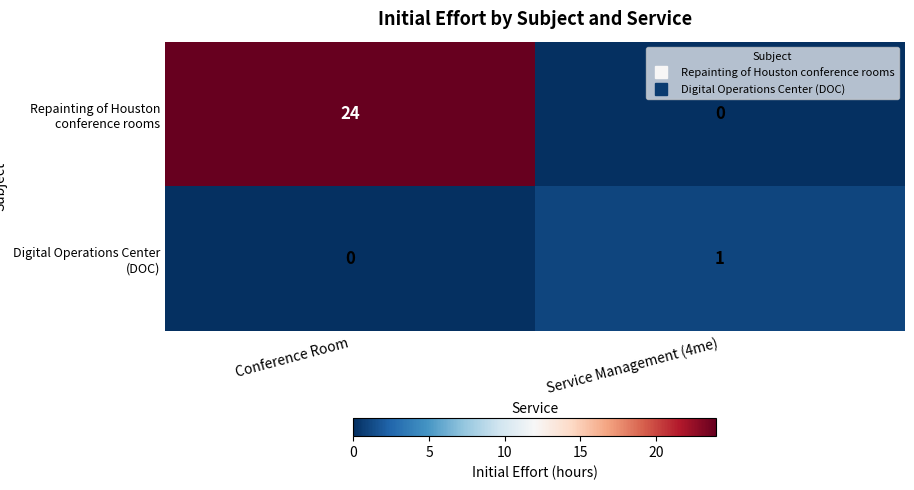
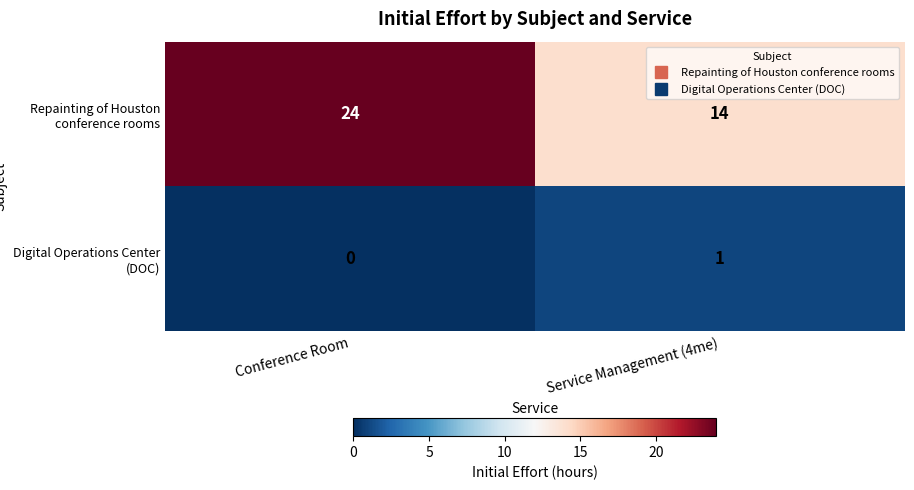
Repainting of Houston conference rooms, Service Management (4me): 0 -> 14
